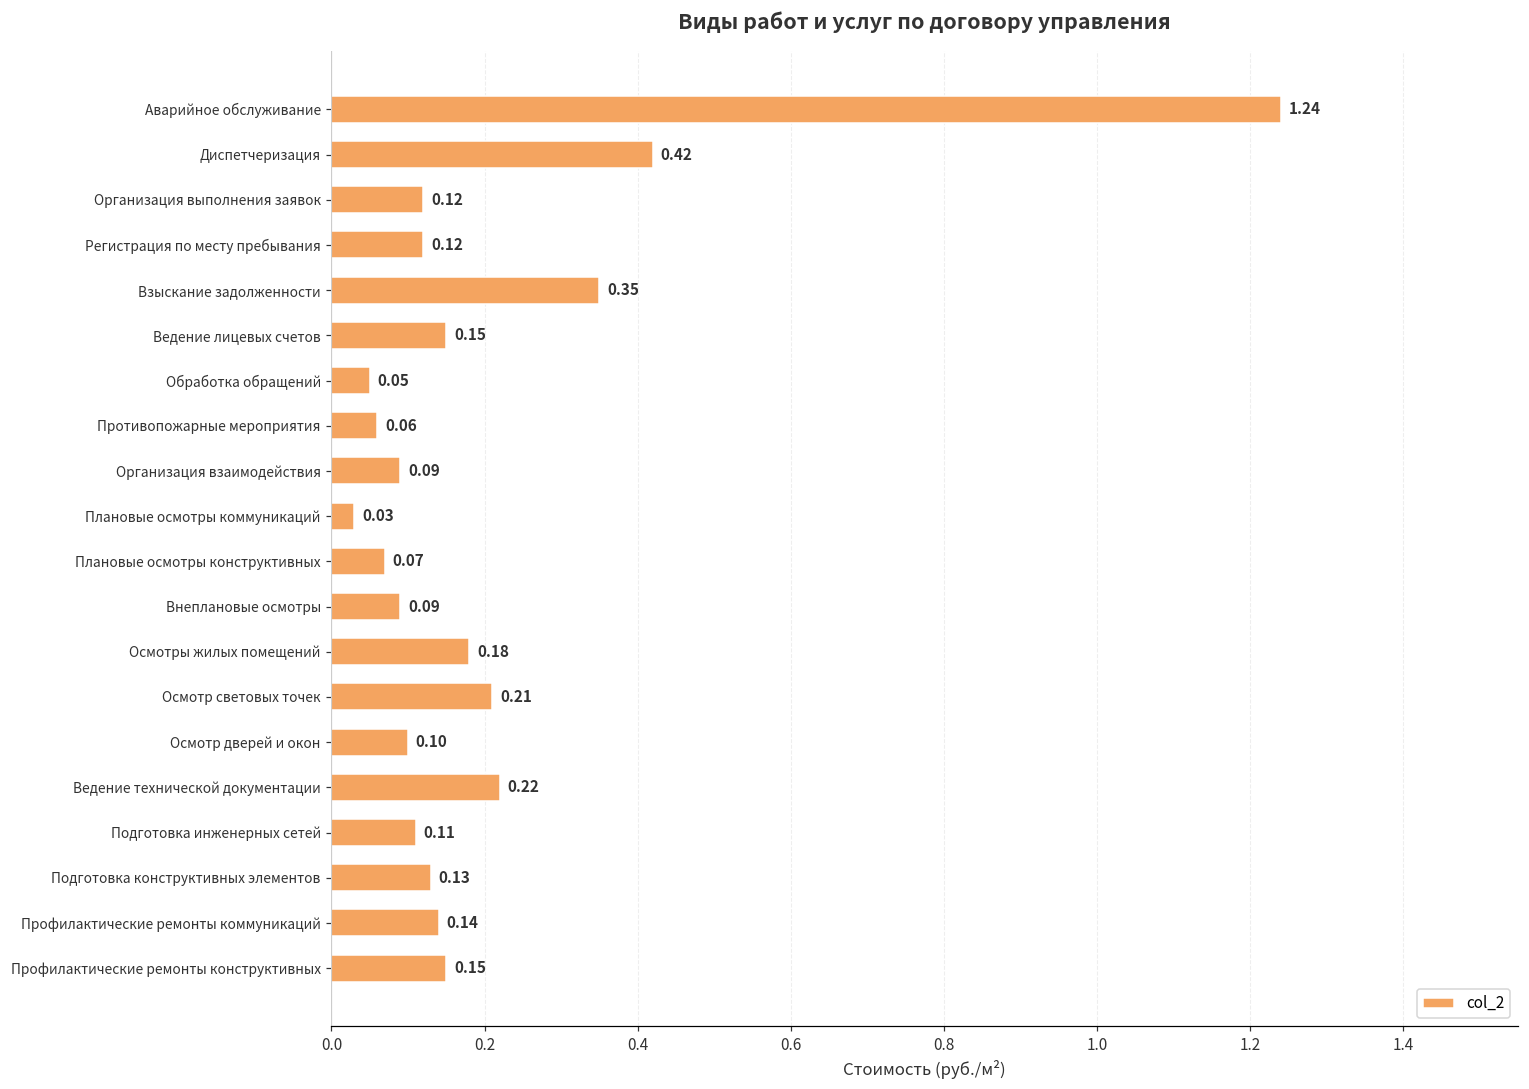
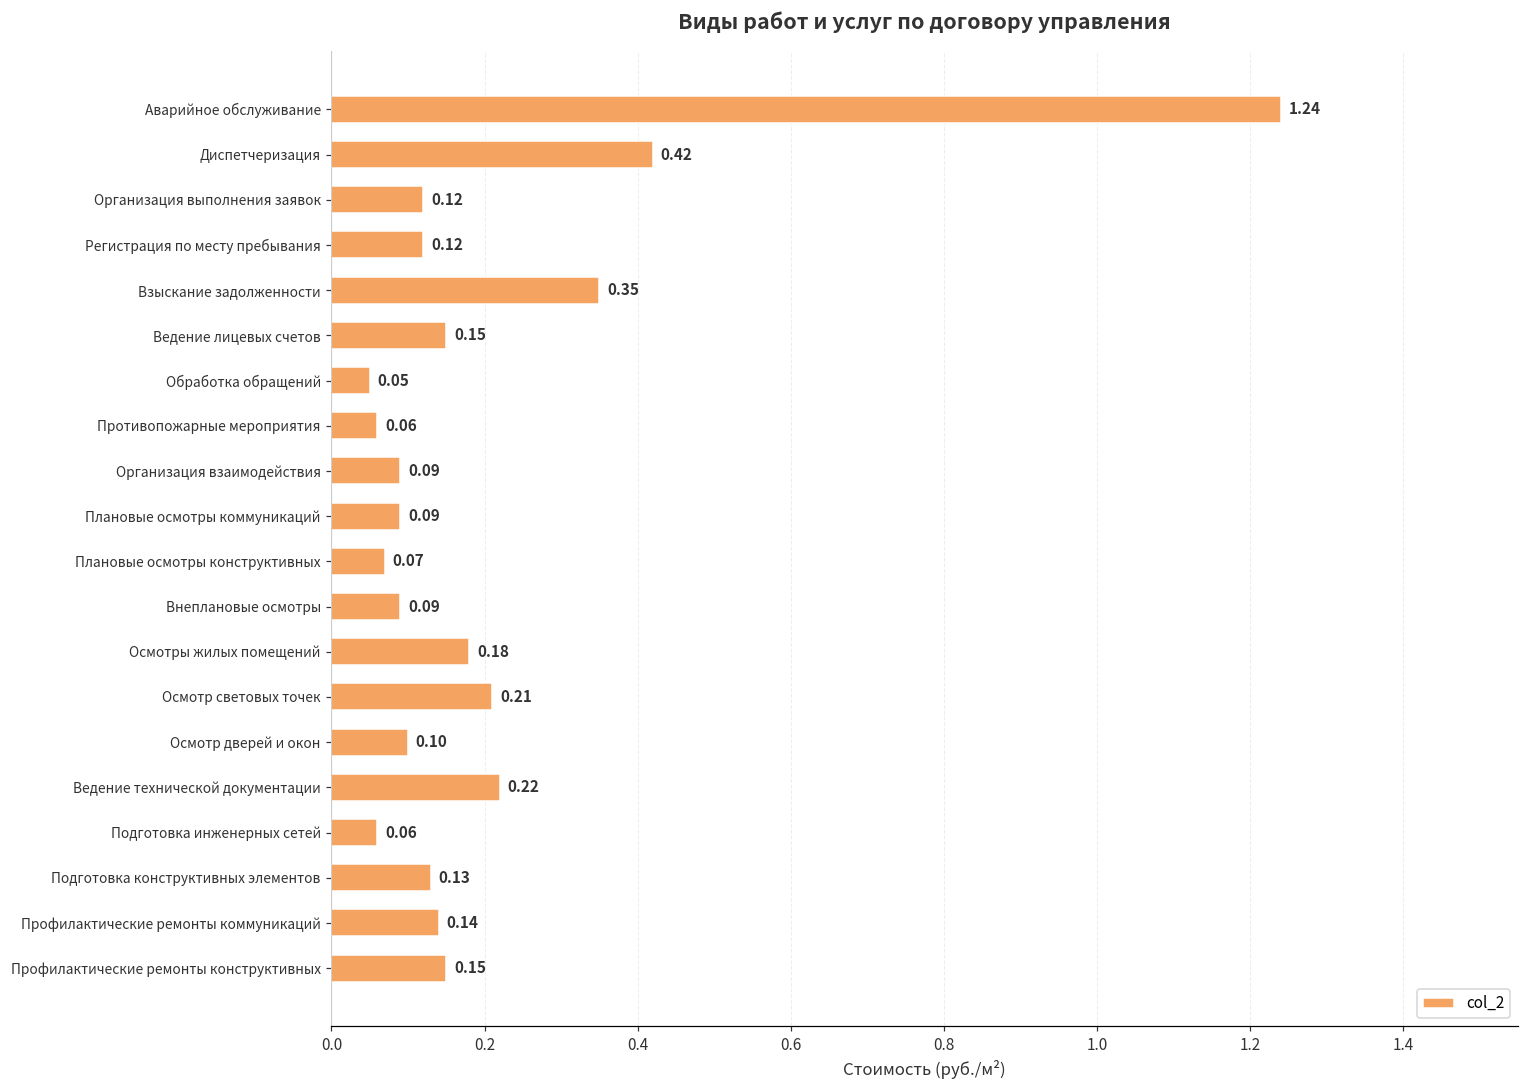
Плановые осмотры коммуникаций: 0.03 -> 0.09
Подготовка инженерных сетей: 0.11 -> 0.06
